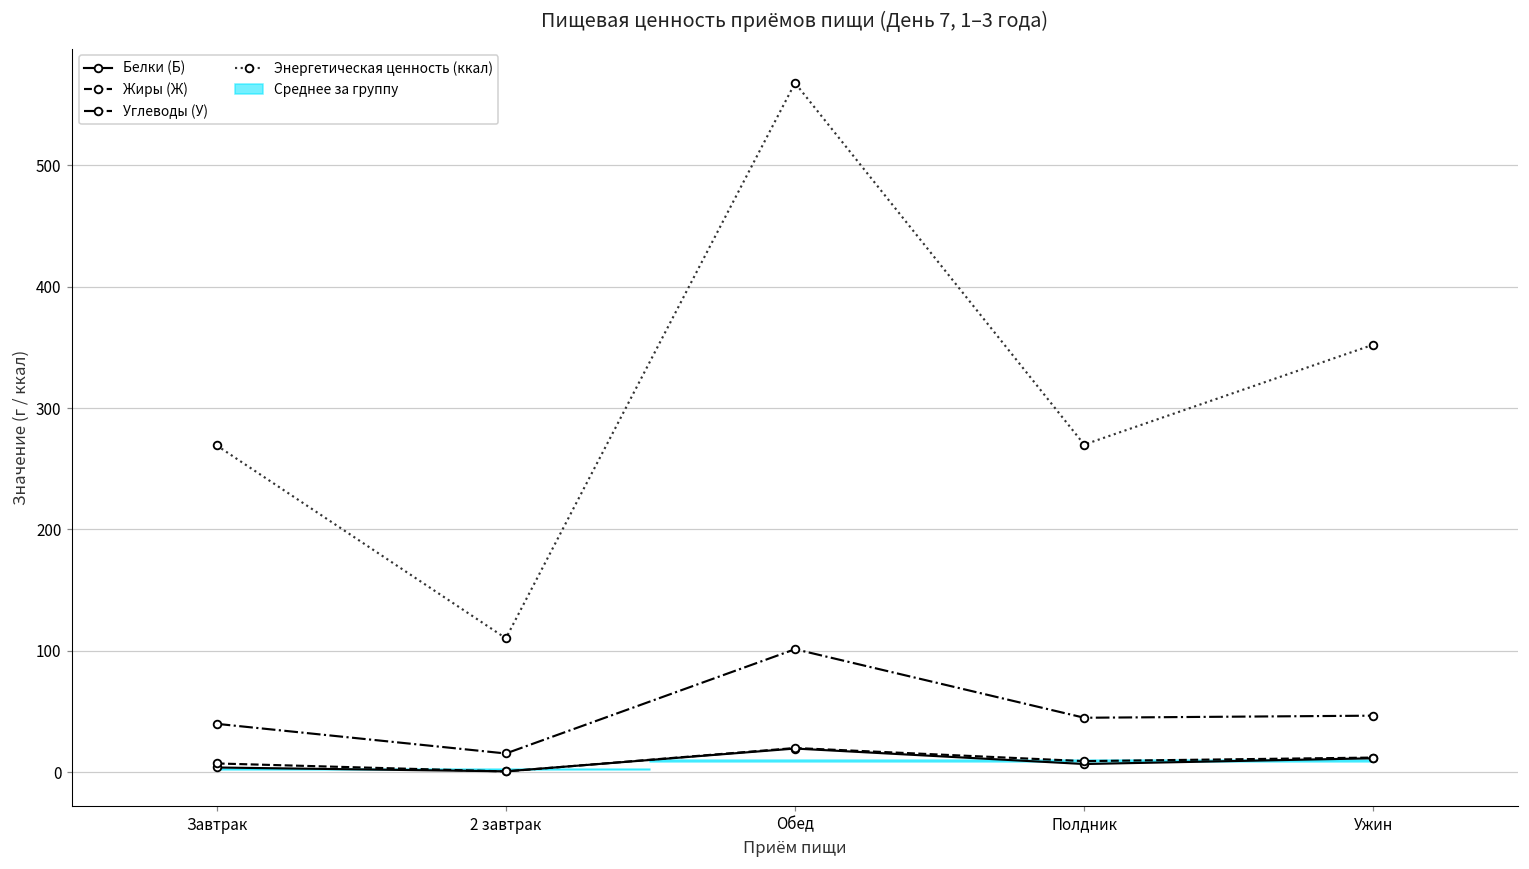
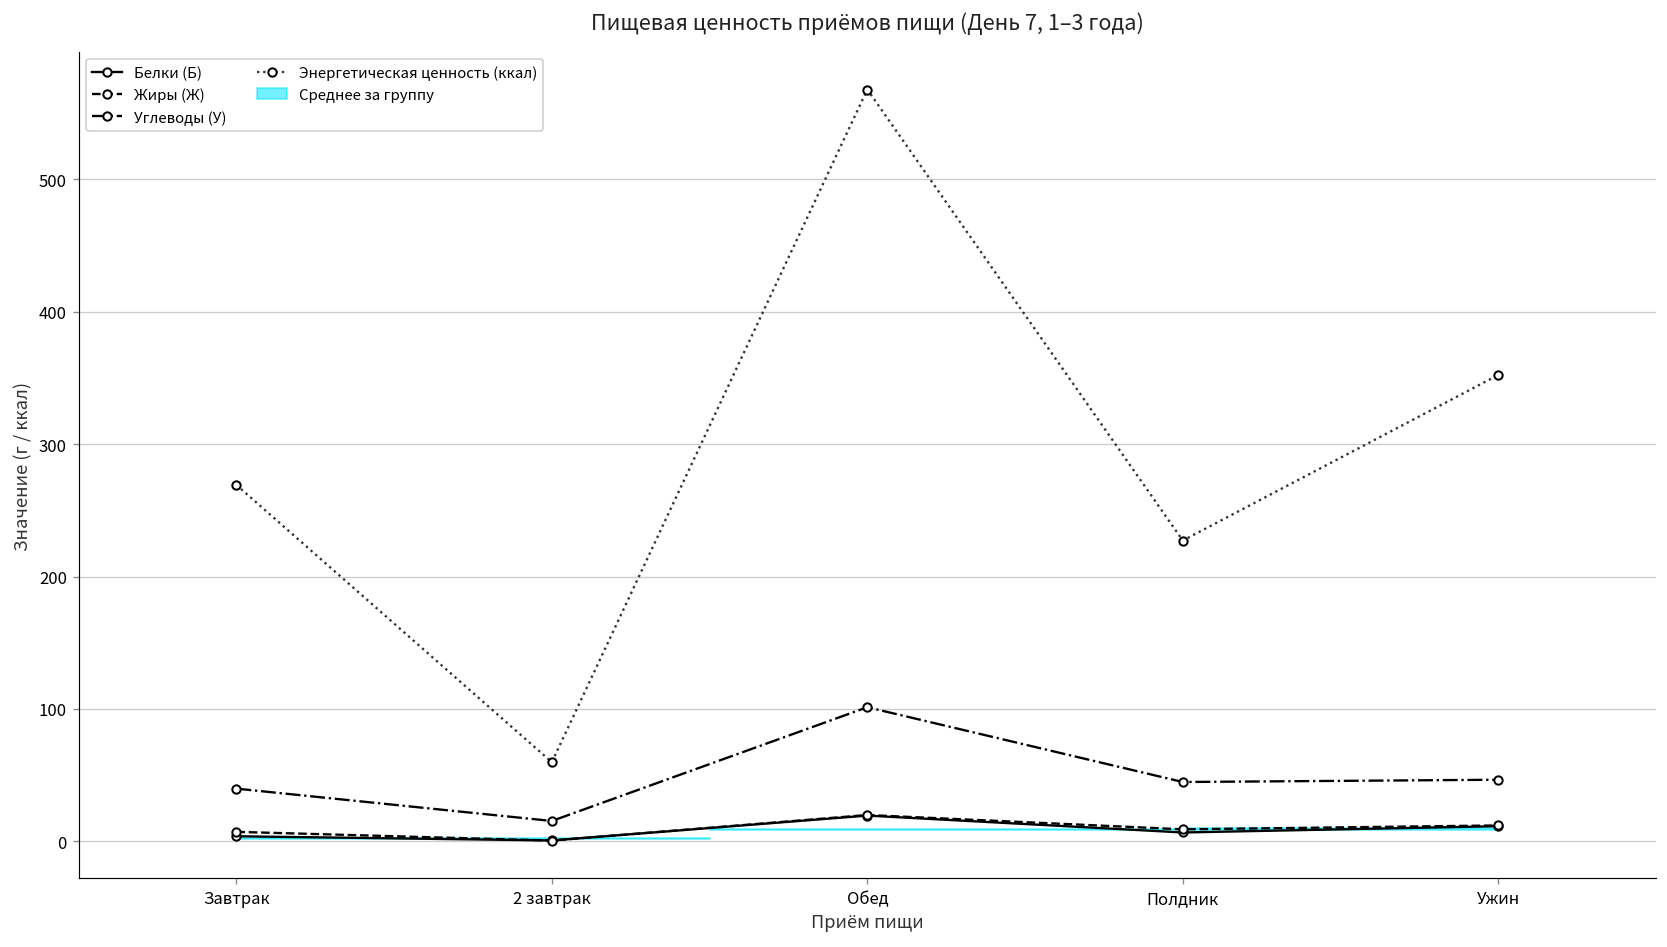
Энергетическая ценность (ккал), 2 завтрак: 110 -> 60
Энергетическая ценность (ккал), Полдник: 270 -> 227
